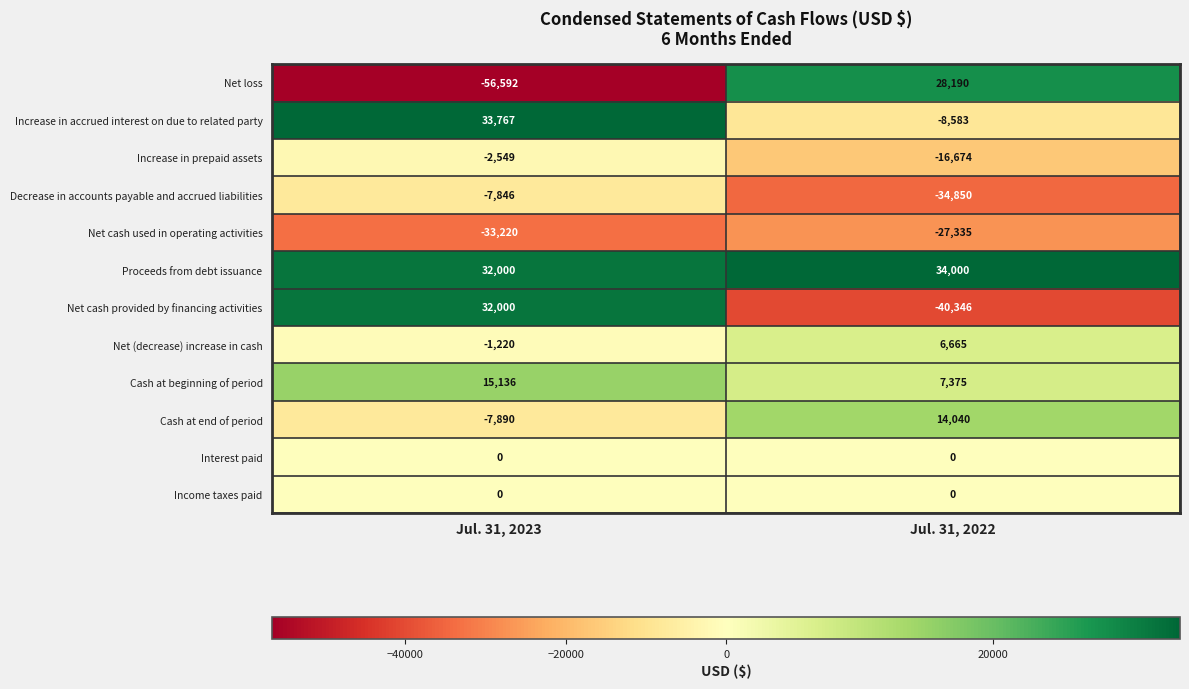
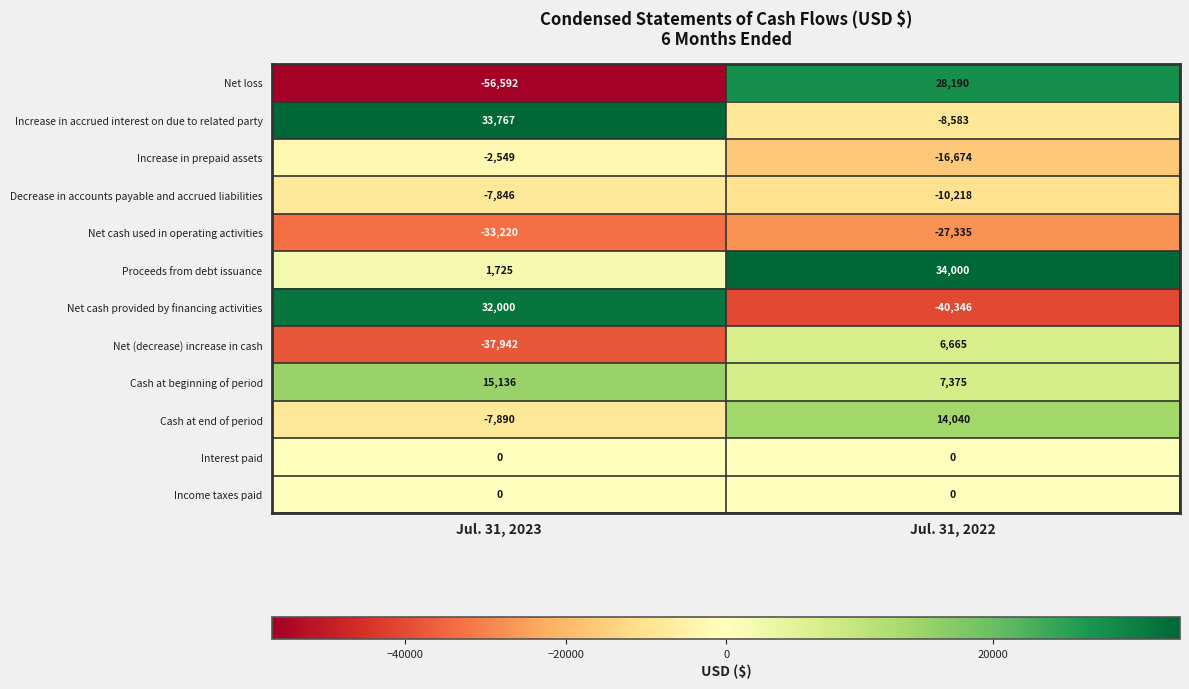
Decrease in accounts payable and accrued liabilities, Jul. 31, 2022: -34,850 -> -10,218
Proceeds from debt issuance, Jul. 31, 2023: 32,000 -> 1,725
Net (decrease) increase in cash, Jul. 31, 2023: -1,220 -> -37,942
